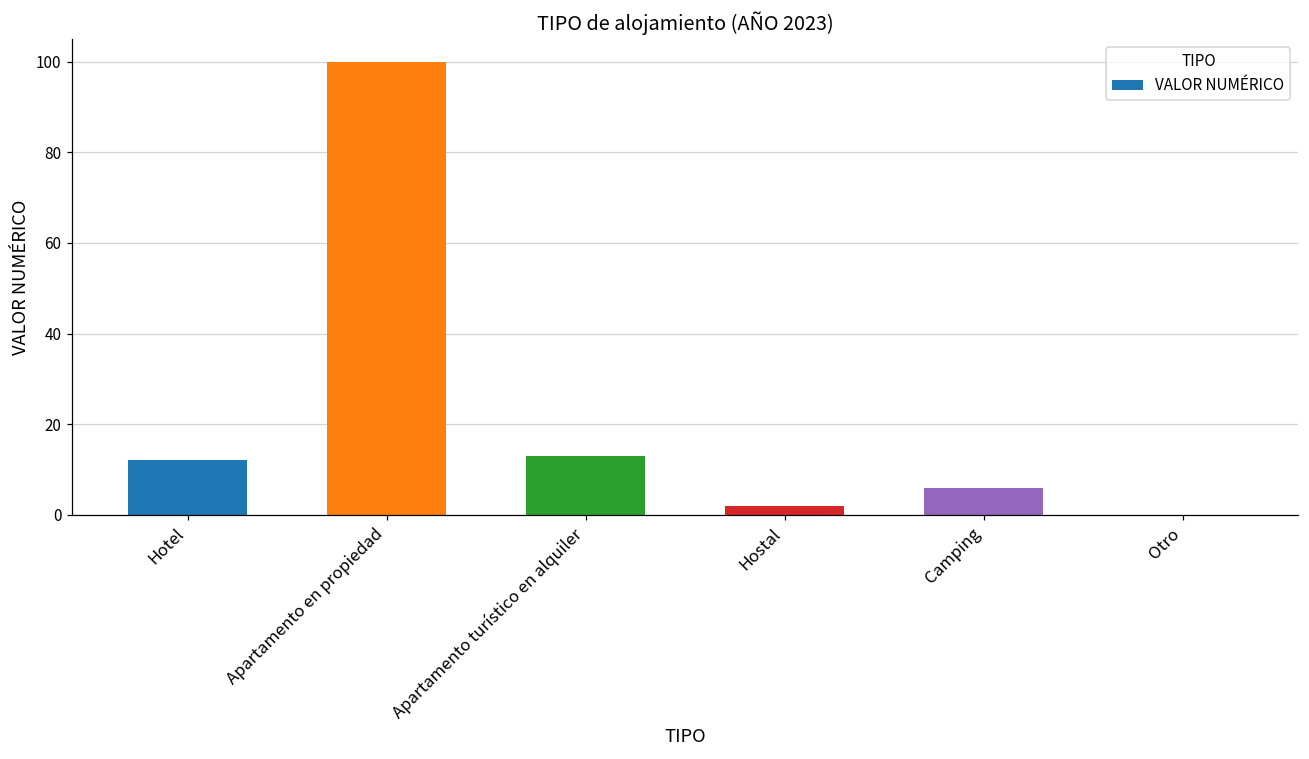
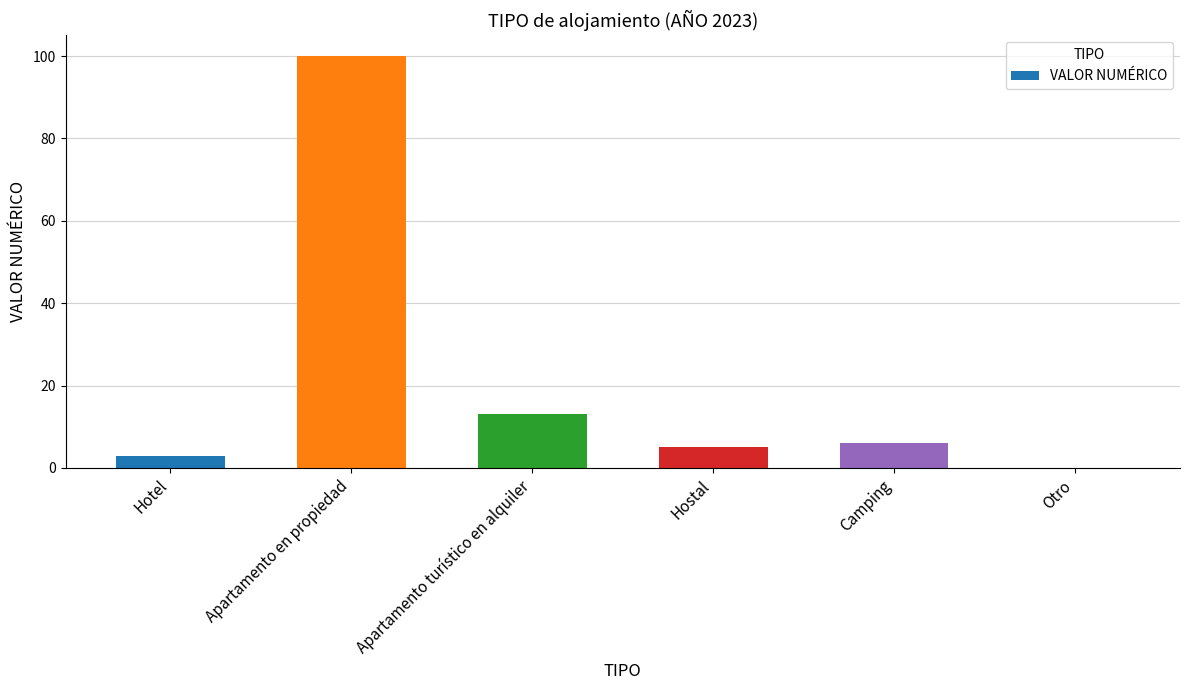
Hotel: 12 -> 3
Hostal: 2 -> 5
